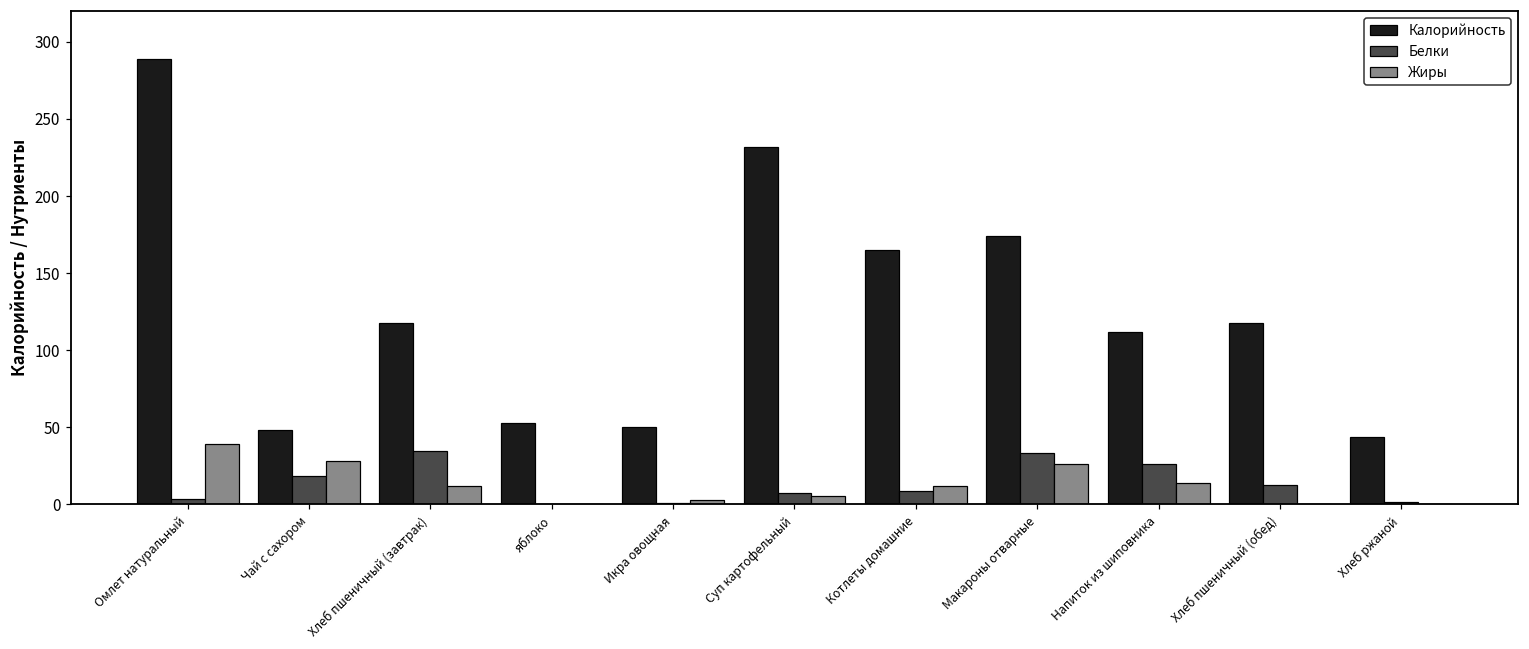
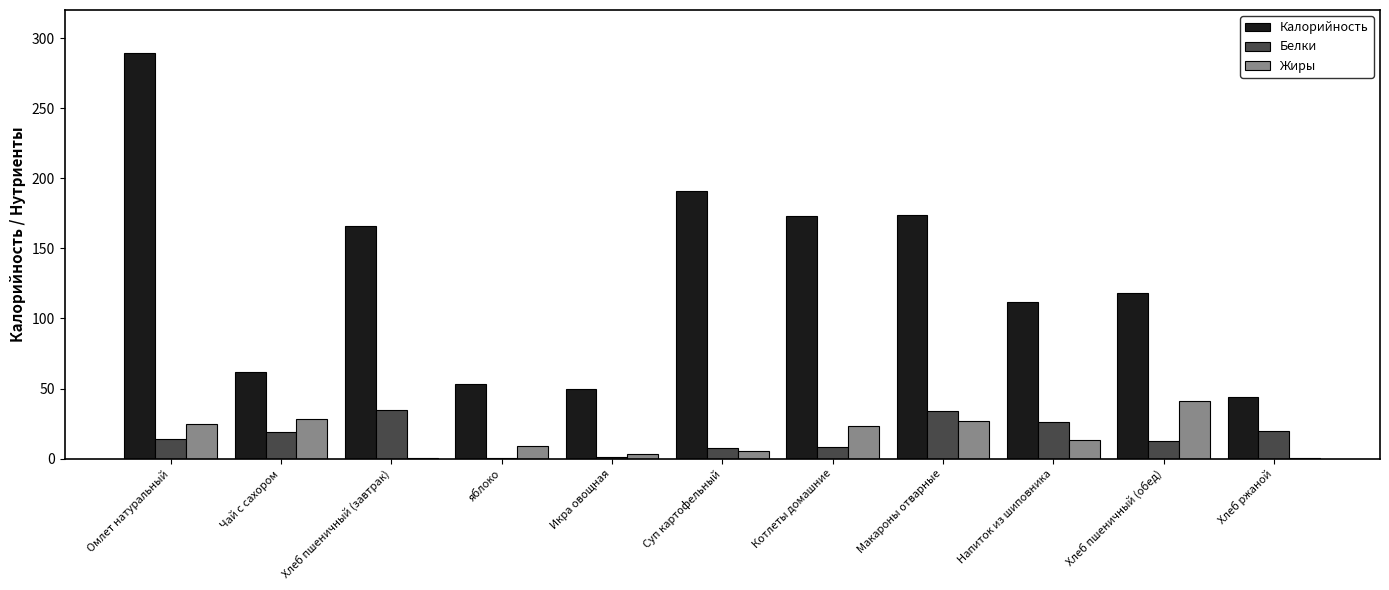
Белки, Омлет натуральный: 3 -> 14
Жиры, Омлет натуральный: 39 -> 25
Калорийность, Чай с сахором: 48 -> 62
Калорийность, Хлеб пшеничный (завтрак): 118 -> 166
Жиры, Хлеб пшеничный (завтрак): 12 -> 1
Жиры, яблоко: 0 -> 9
Калорийность, Суп картофельный: 232 -> 191
Калорийность, Котлеты домашние: 165 -> 173
Жиры, Котлеты домашние: 12 -> 23
Жиры, Хлеб пшеничный (обед): 1 -> 41
Белки, Хлеб ржаной: 2 -> 20
